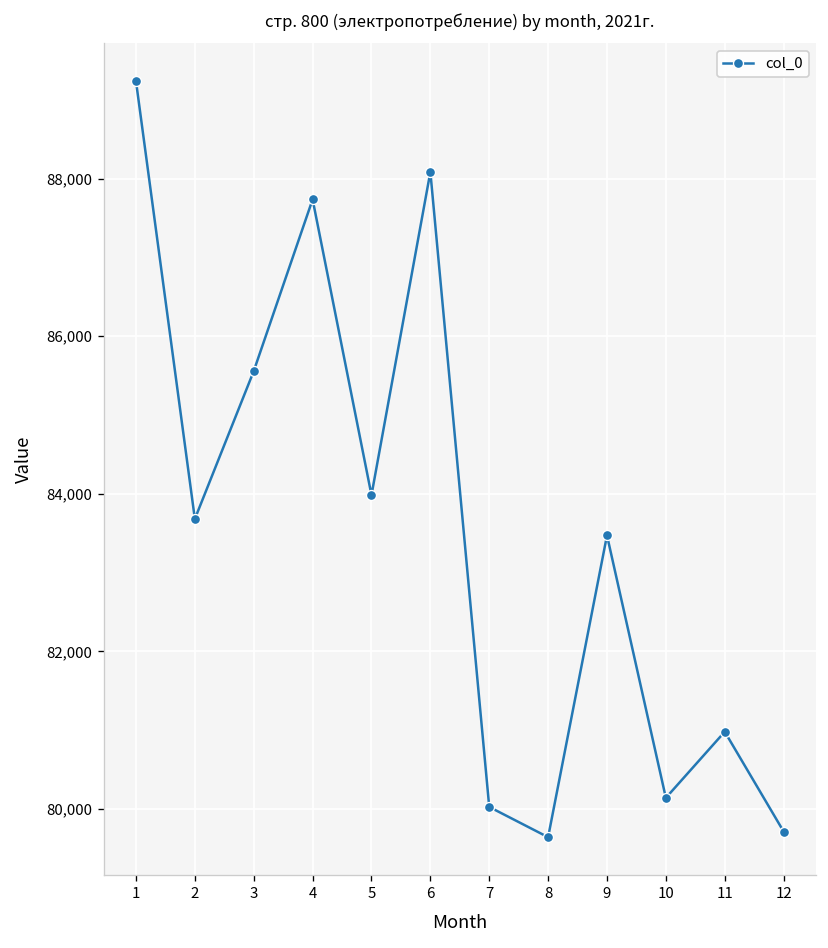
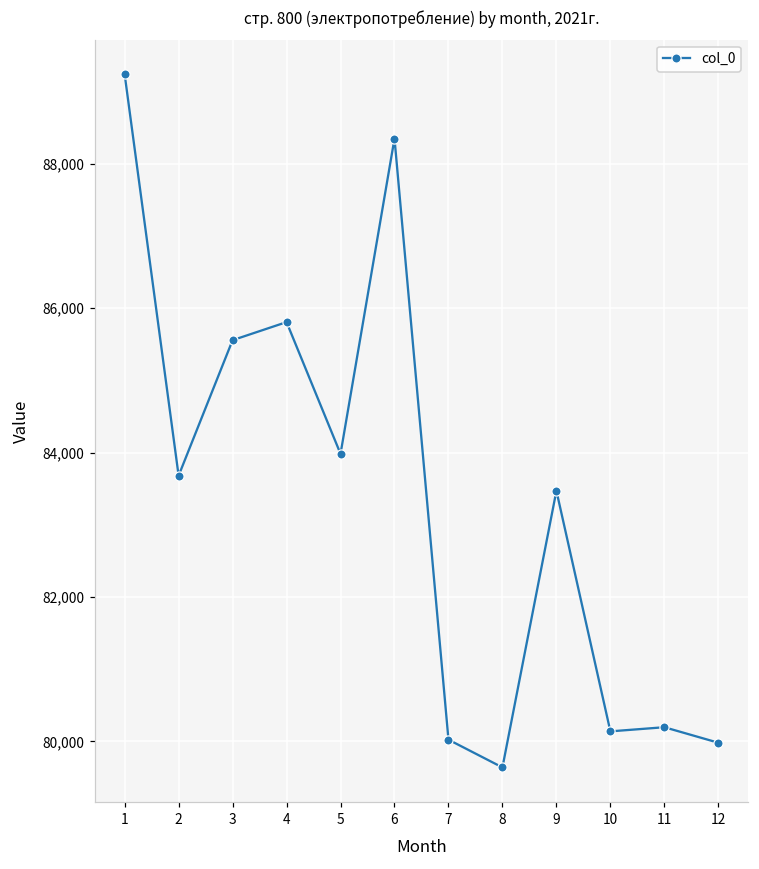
4: 87,700 -> 85,800
6: 88,100 -> 88,300
11: 81,000 -> 80,200
12: 79,700 -> 80,000
